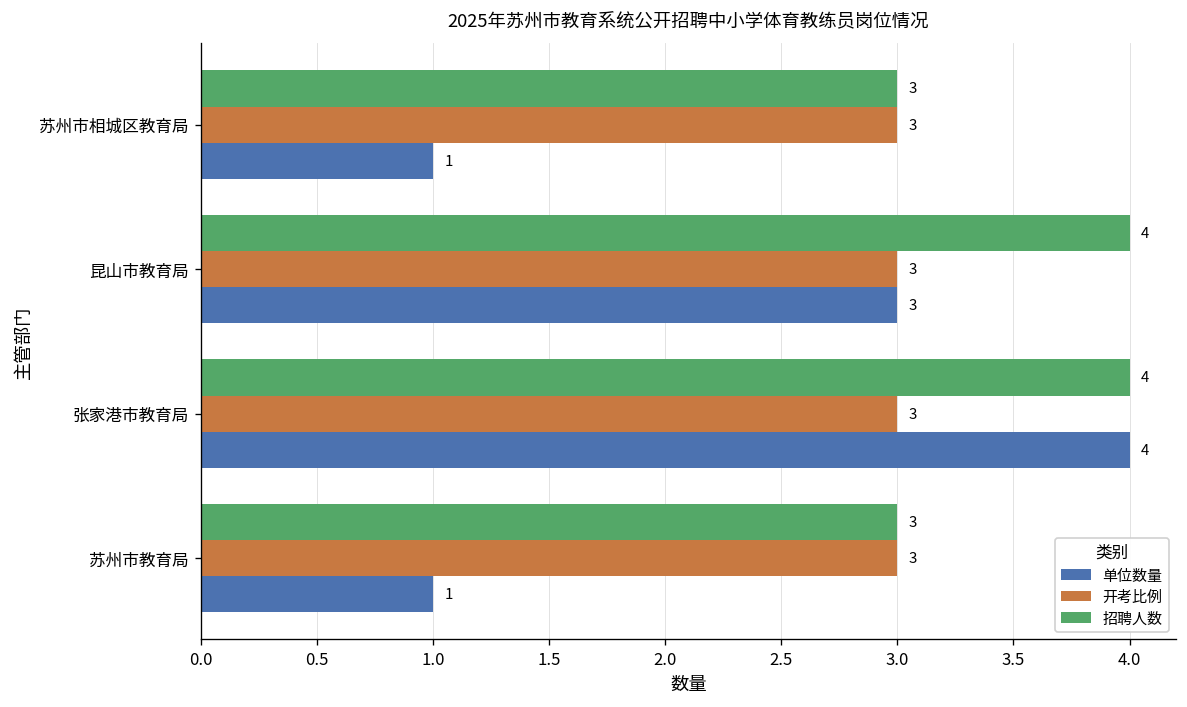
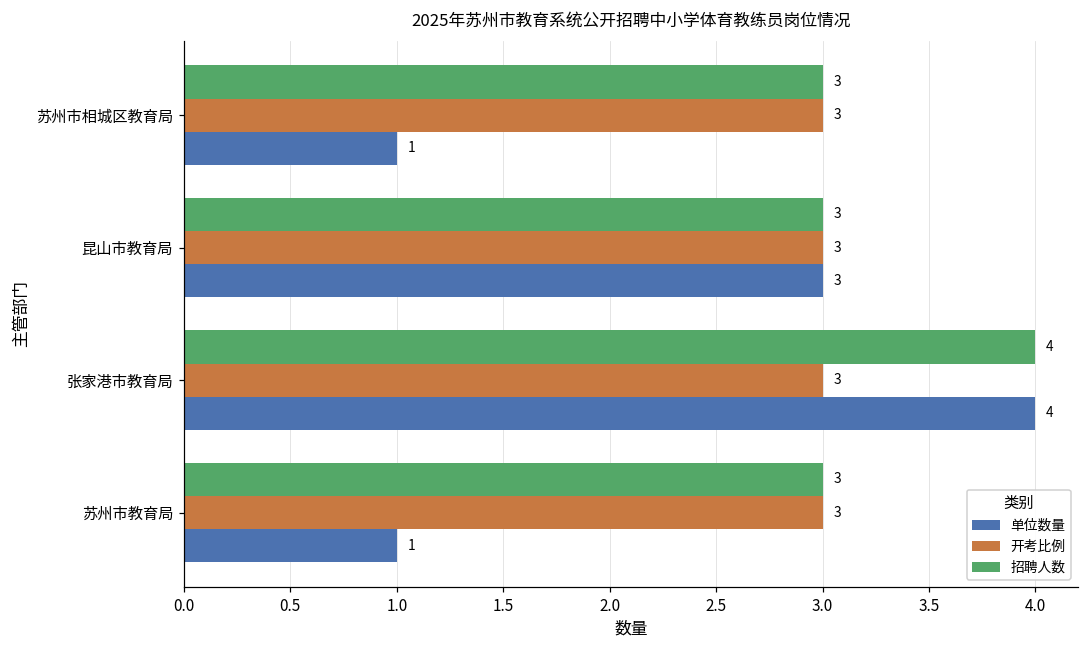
招聘人数, 昆山市教育局: 4 -> 3
